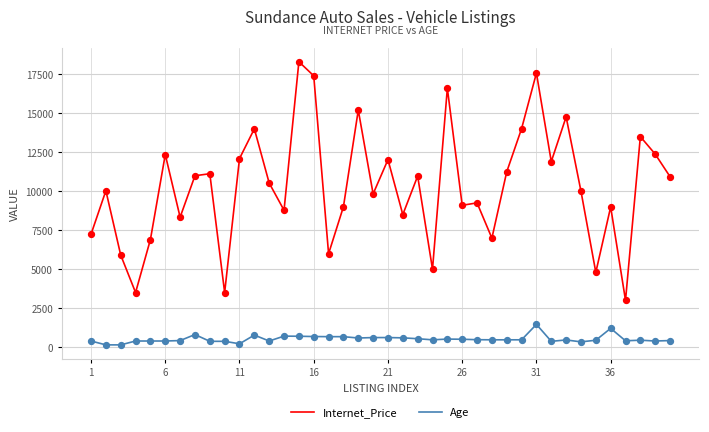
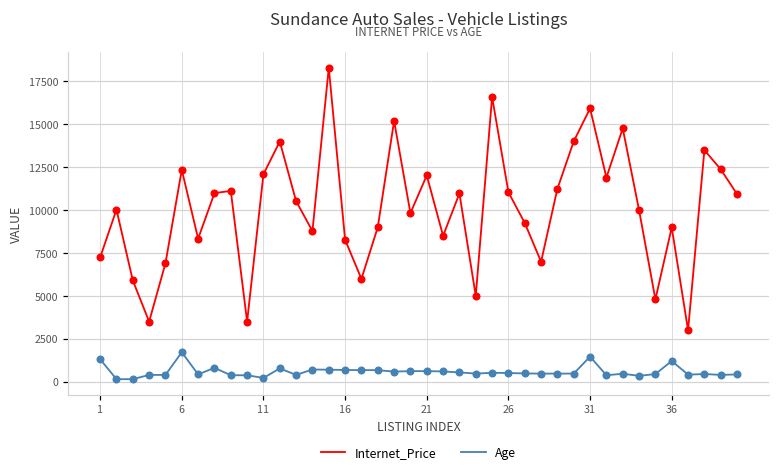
Age, 1: 400 -> 1300
Age, 6: 400 -> 1700
Internet_Price, 16: 17400 -> 8300
Internet_Price, 26: 9100 -> 11000
Internet_Price, 31: 17600 -> 15900
